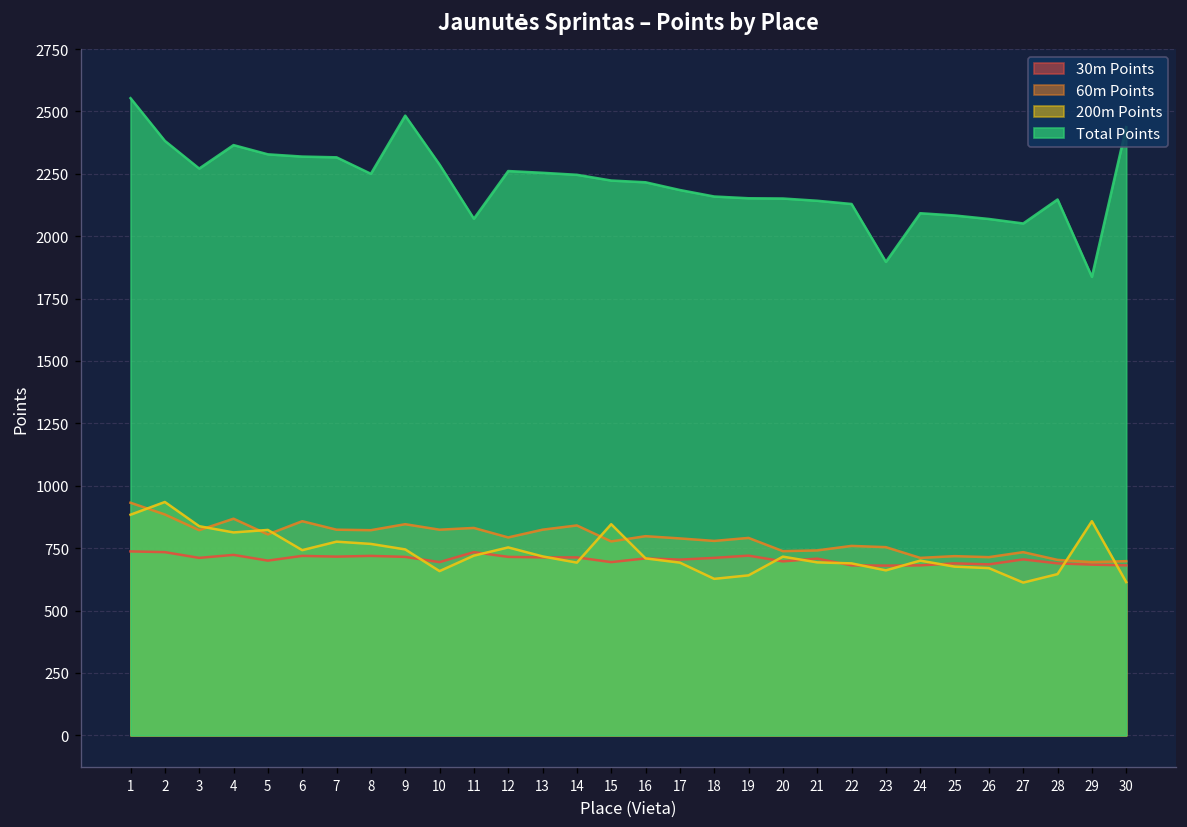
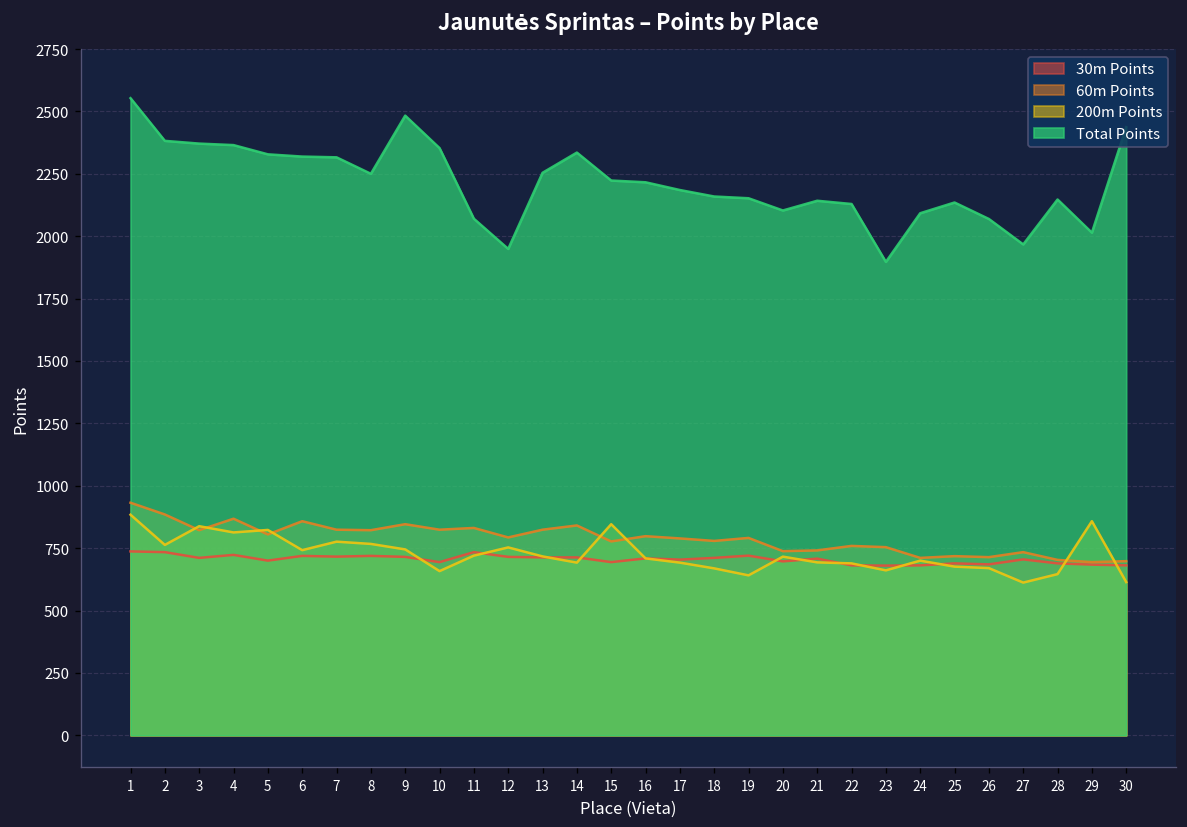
200m Points, 2: 940 -> 760
Total Points, 3: 2270 -> 2370
Total Points, 10: 2290 -> 2350
Total Points, 12: 2260 -> 1950
Total Points, 14: 2250 -> 2340
200m Points, 18: 630 -> 670
Total Points, 20: 2150 -> 2100
Total Points, 25: 2080 -> 2140
Total Points, 27: 2050 -> 1970
Total Points, 29: 1840 -> 2010
